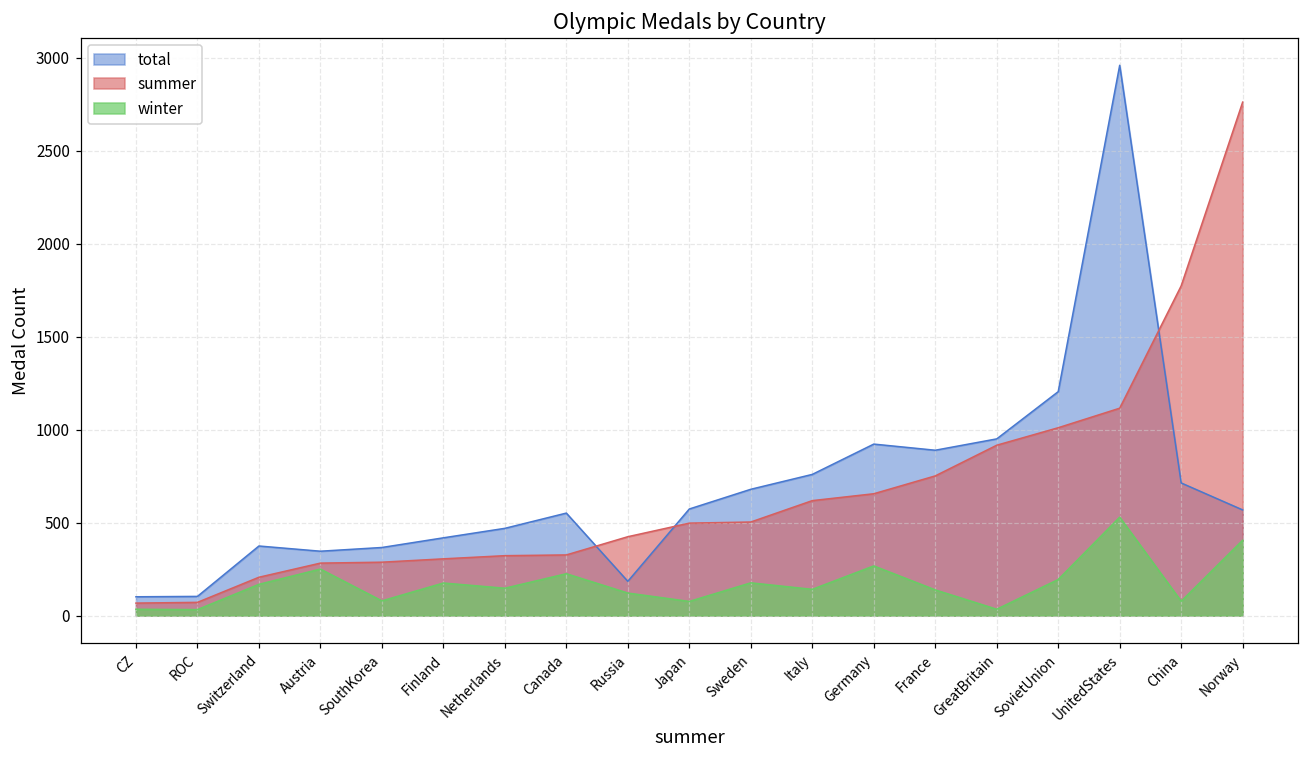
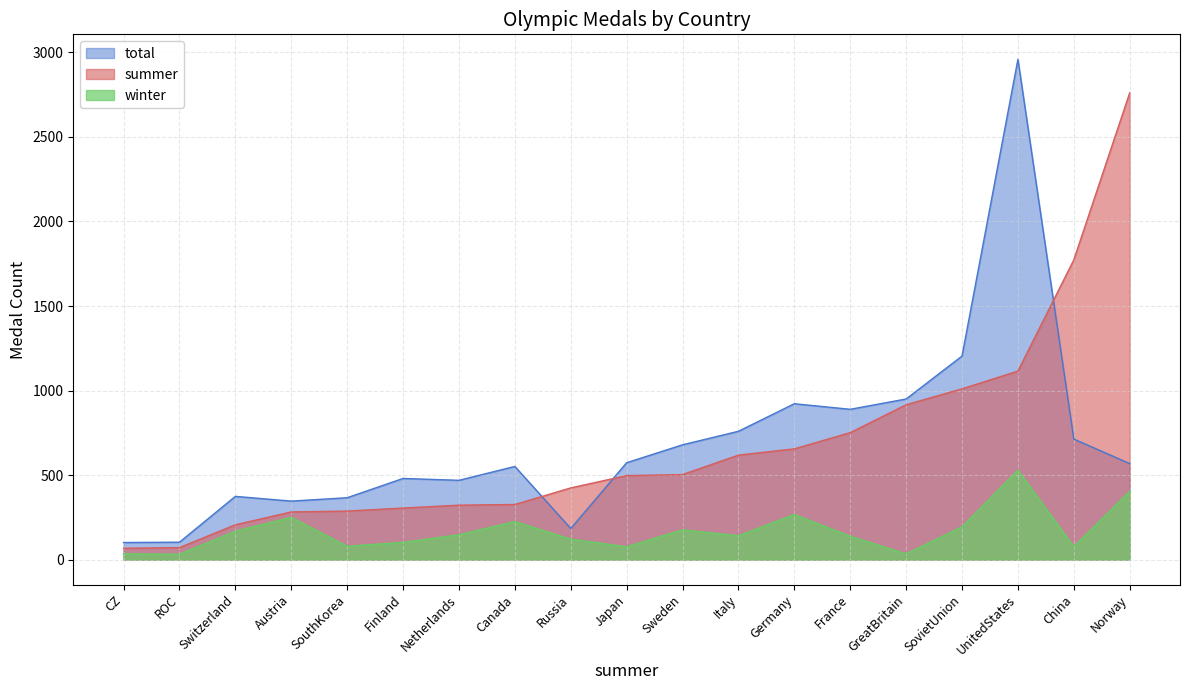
total, Finland: 420 -> 480
winter, Finland: 180 -> 100
